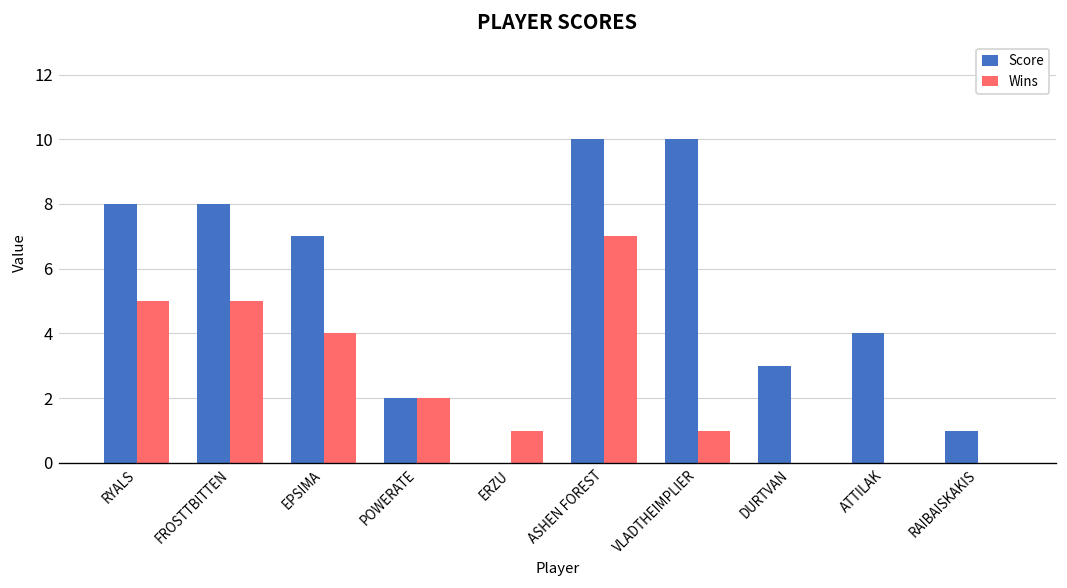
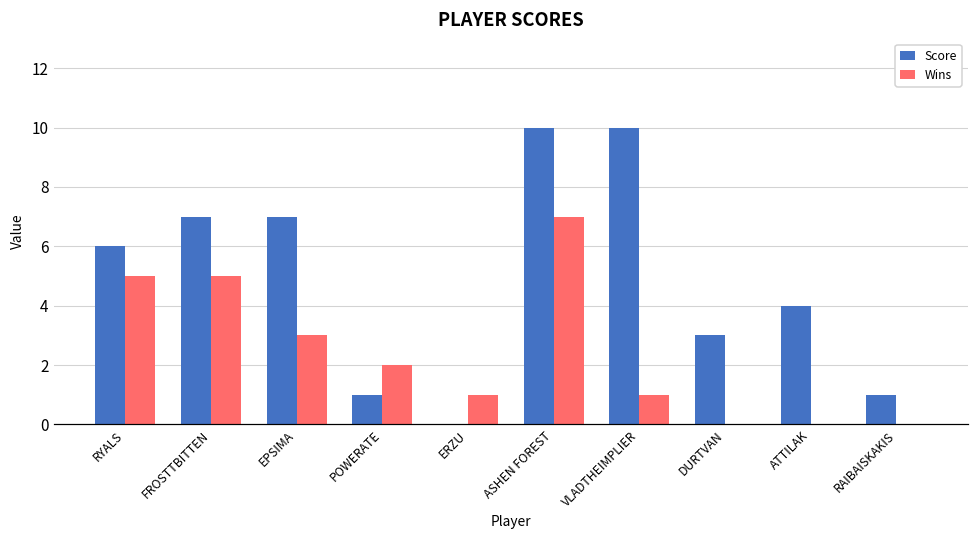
Score, RYALS: 8 -> 6
Score, FROSTTBITTEN: 8 -> 7
Wins, EPSIMA: 4 -> 3
Score, POWERATE: 2 -> 1
